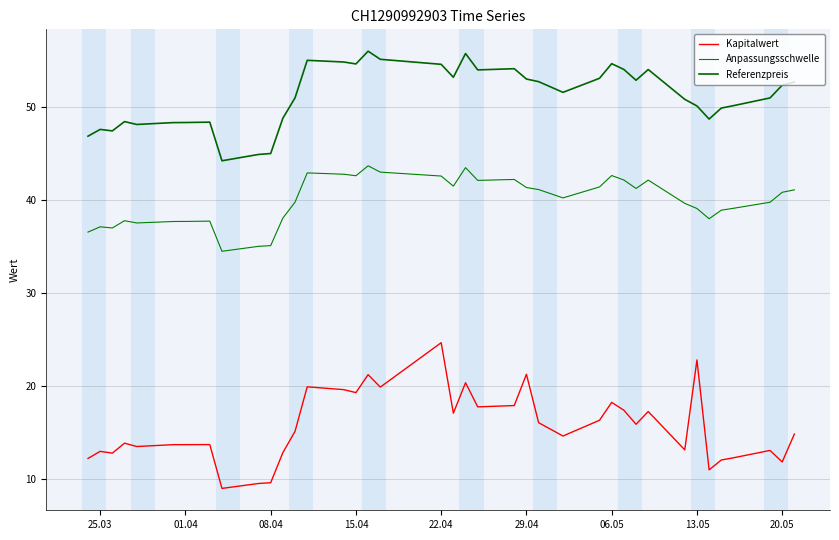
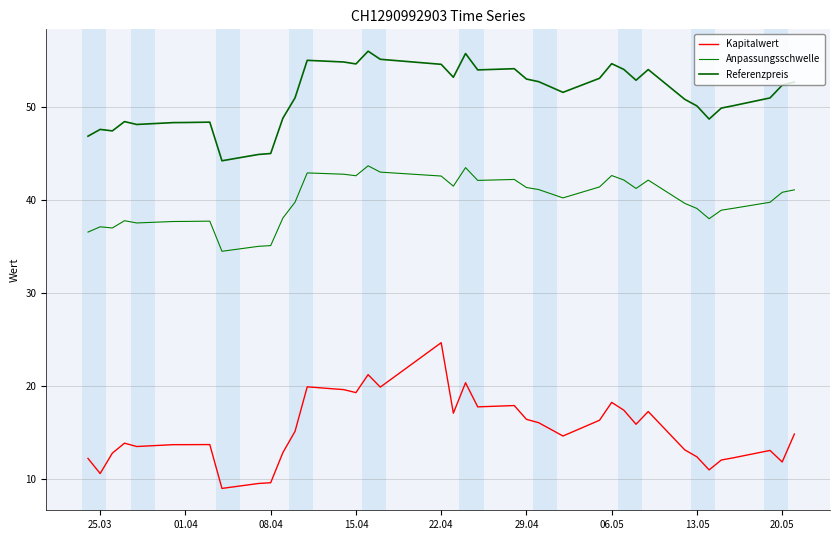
Kapitalwert, 25.03: 13 -> 11
Kapitalwert, 29.04: 21 -> 16
Kapitalwert, 13.05: 23 -> 12
